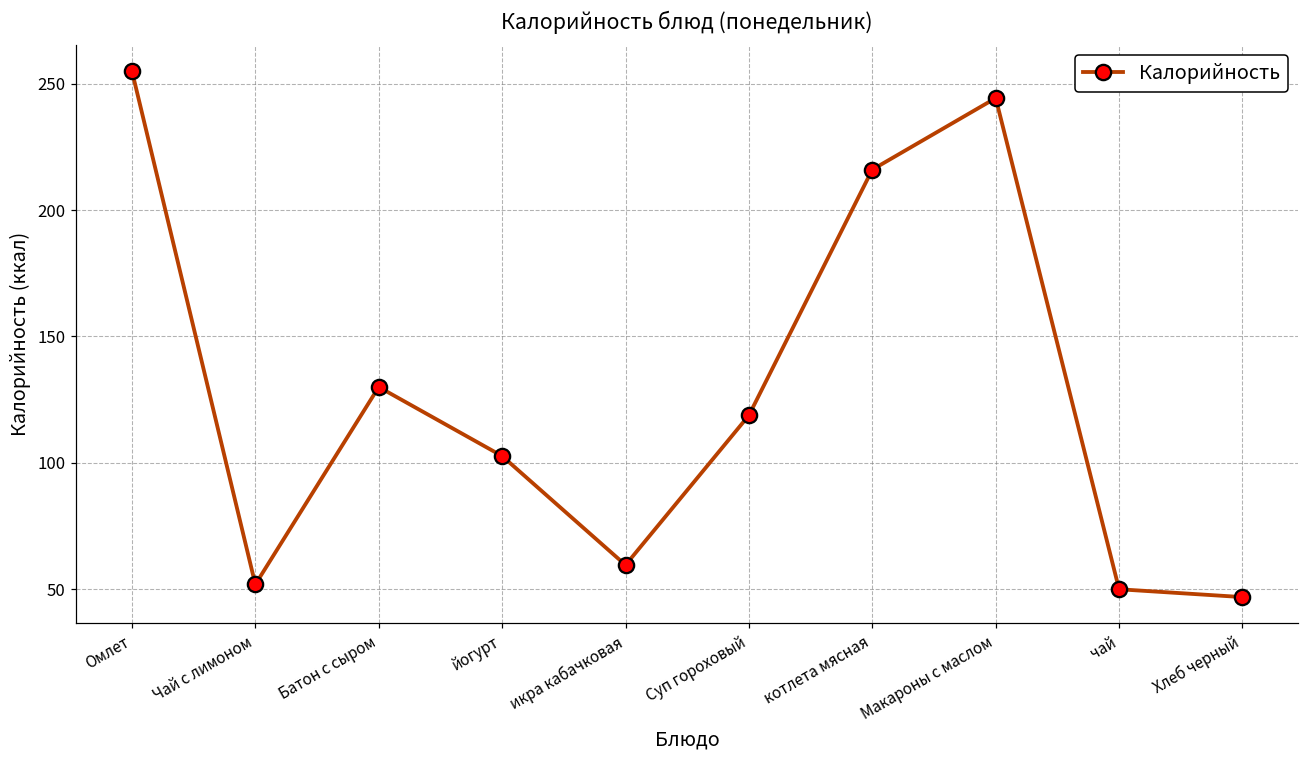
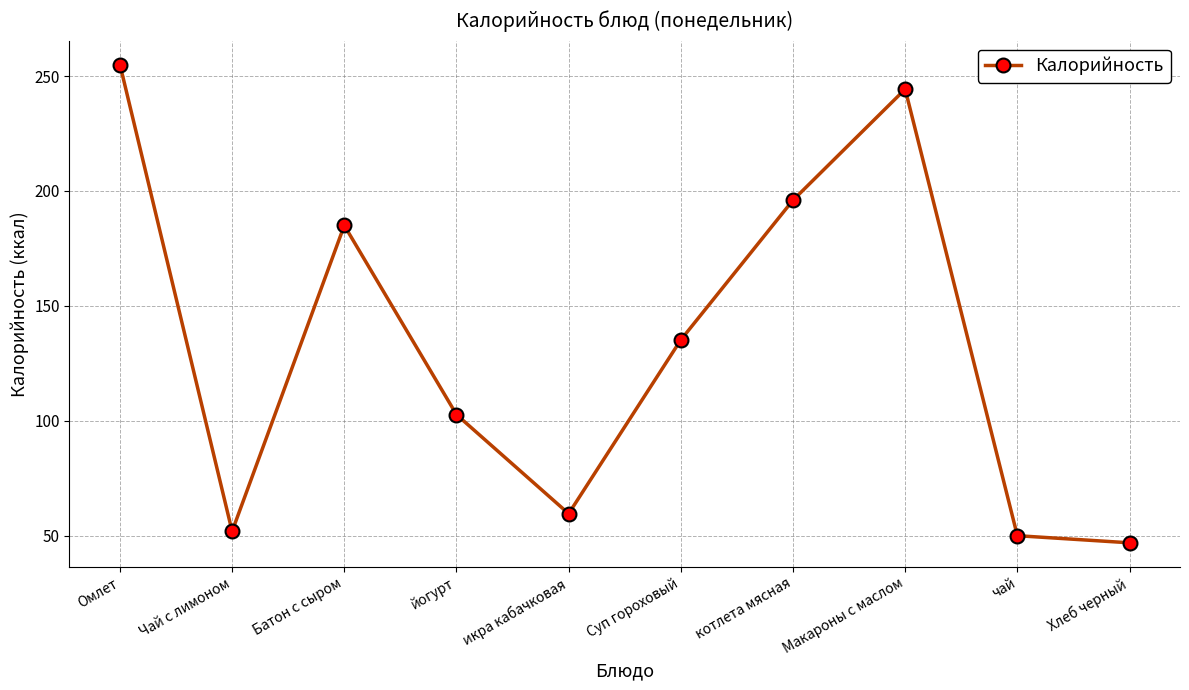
Батон с сыром: 130 -> 185
Суп гороховый: 119 -> 135
котлета мясная: 216 -> 196
